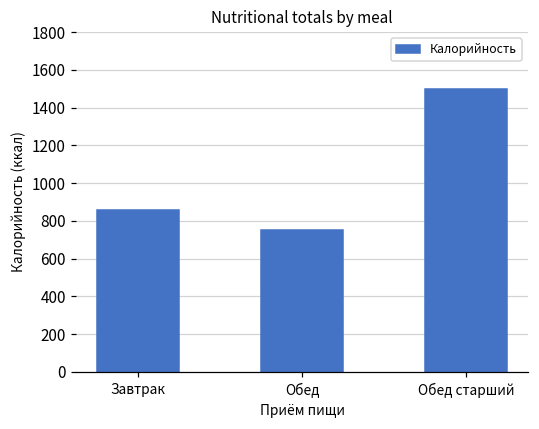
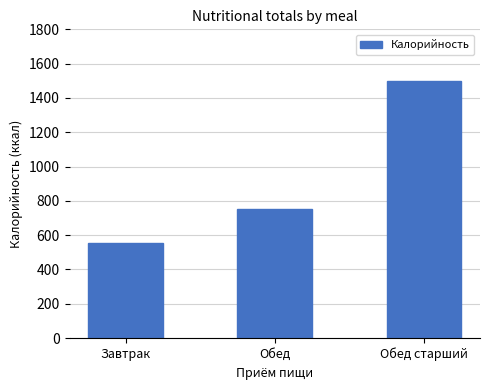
Завтрак: 860 -> 560
